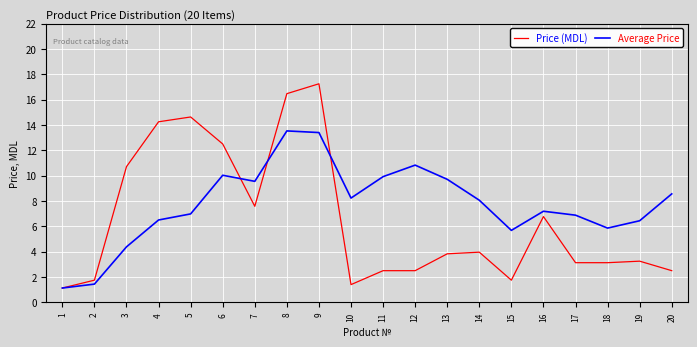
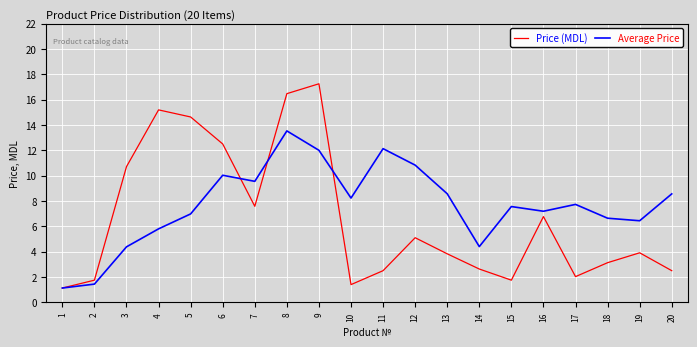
Price (MDL), 4: 14.3 -> 15.2
Average Price, 4: 6.5 -> 5.8
Average Price, 9: 13.4 -> 12.0
Average Price, 11: 9.9 -> 12.1
Price (MDL), 12: 2.5 -> 5.1
Average Price, 13: 9.7 -> 8.6
Price (MDL), 14: 4.0 -> 2.6
Average Price, 14: 8.1 -> 4.4
Average Price, 15: 5.7 -> 7.6
Price (MDL), 17: 3.1 -> 2.0
Average Price, 17: 6.9 -> 7.7
Average Price, 18: 5.9 -> 6.6
Price (MDL), 19: 3.3 -> 3.9
